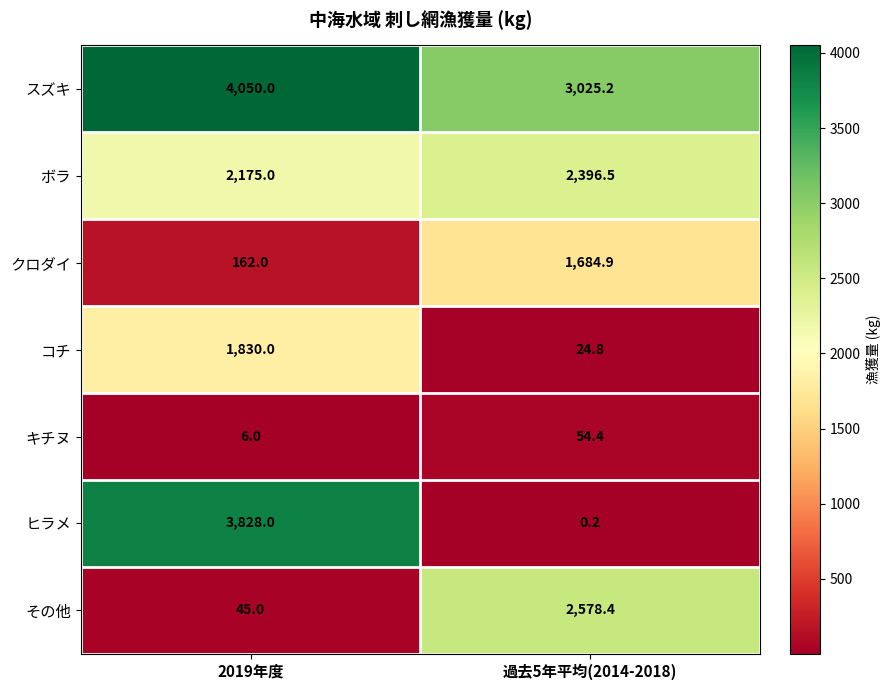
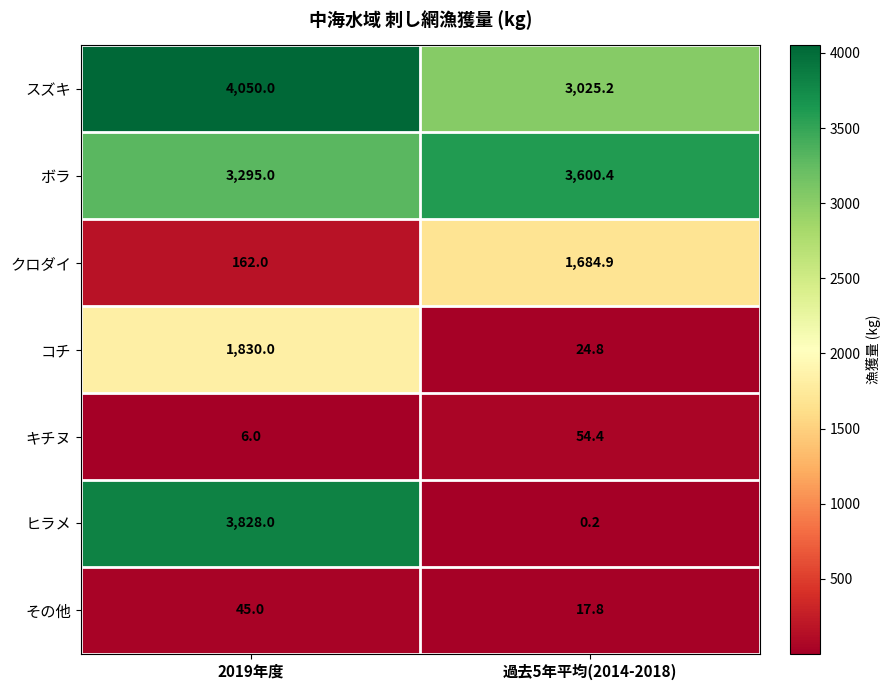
ボラ, 2019年度: 2,175.0 -> 3,295.0
ボラ, 過去5年平均(2014-2018): 2,396.5 -> 3,600.4
その他, 過去5年平均(2014-2018): 2,578.4 -> 17.8
